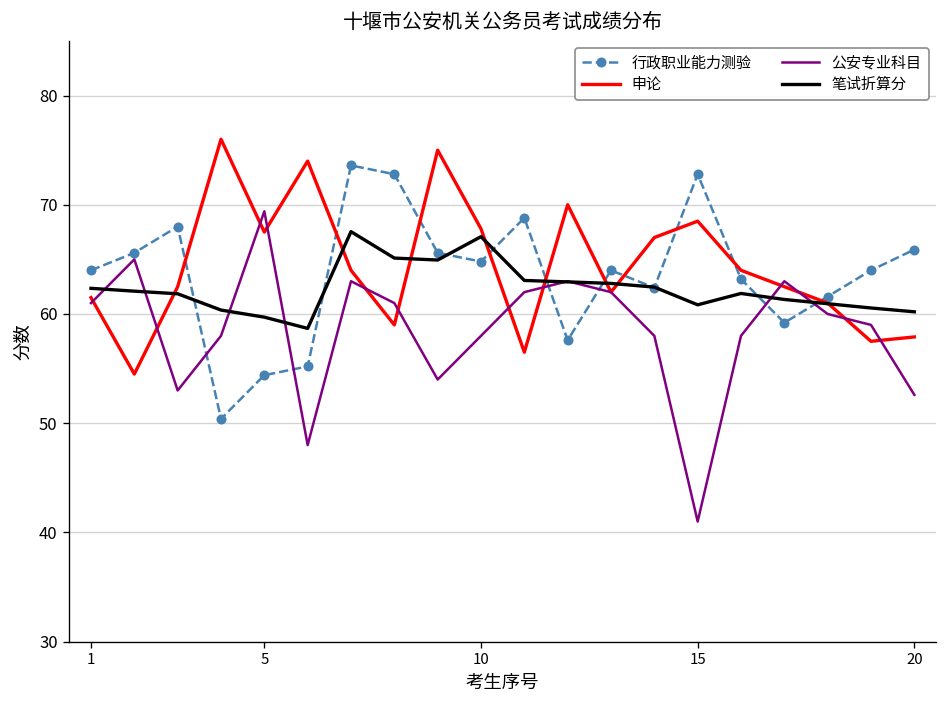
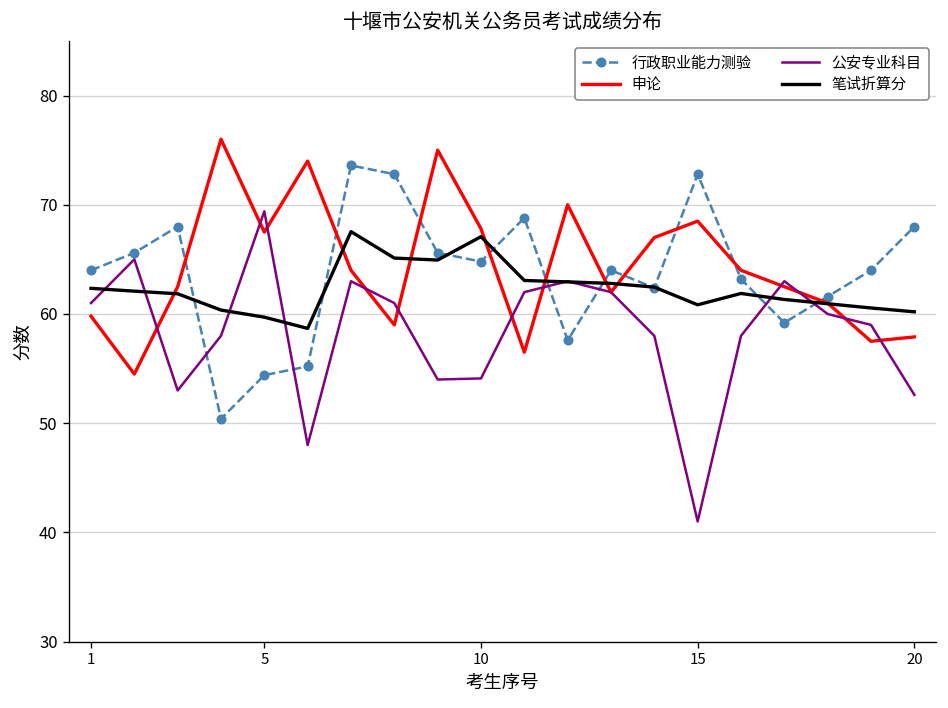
申论, 1: 62 -> 60
公安专业科目, 10: 58 -> 54
行政职业能力测验, 20: 66 -> 68
